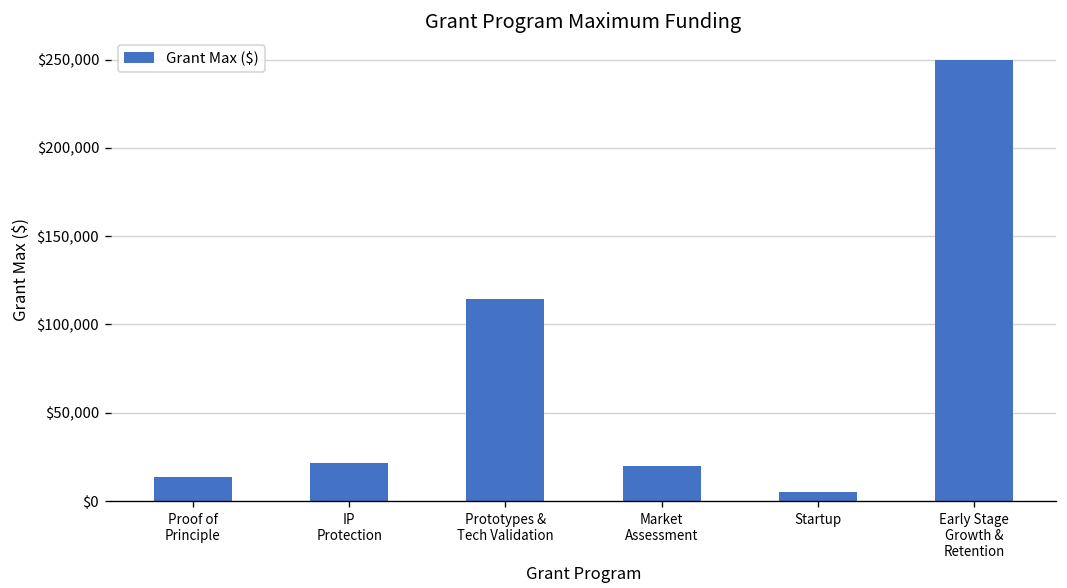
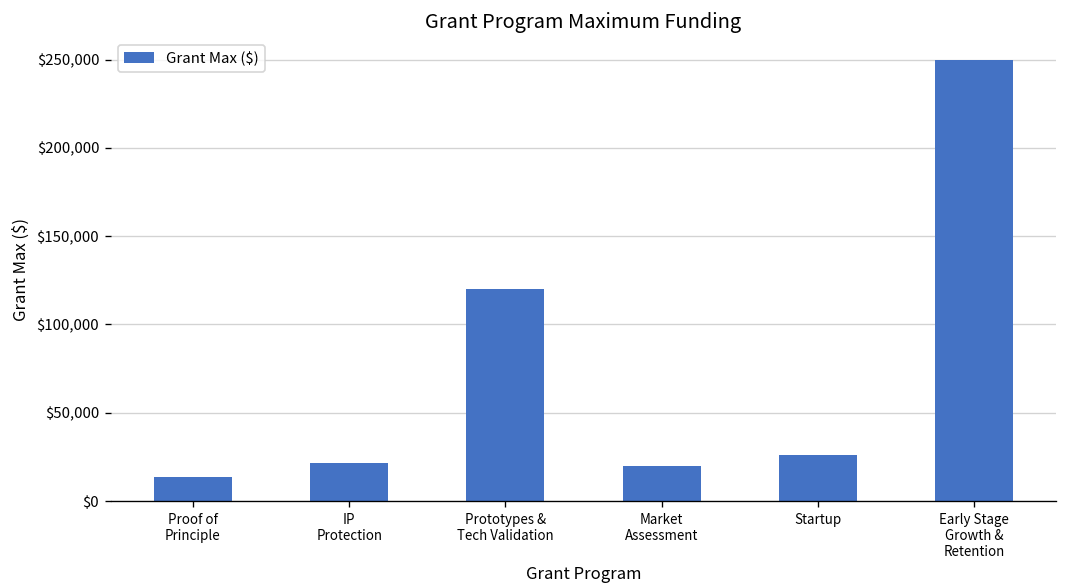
Prototypes & Tech Validation: $114,000 -> $120,000
Startup: $5,000 -> $26,000
